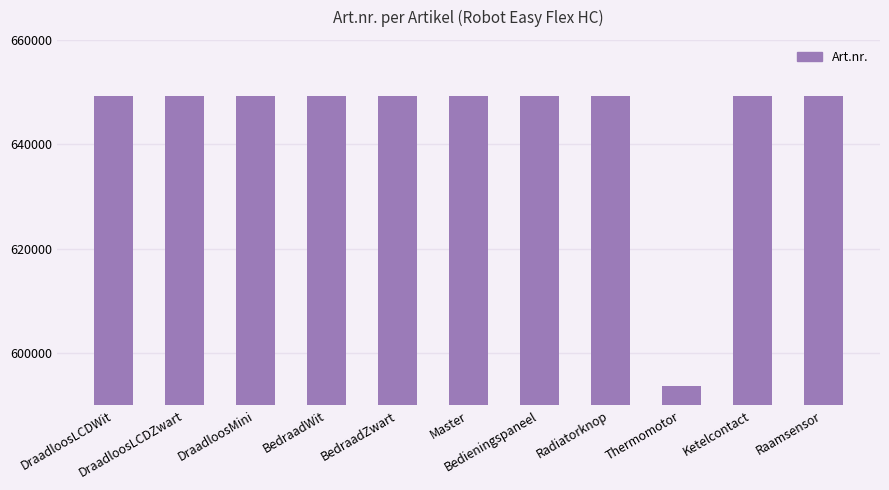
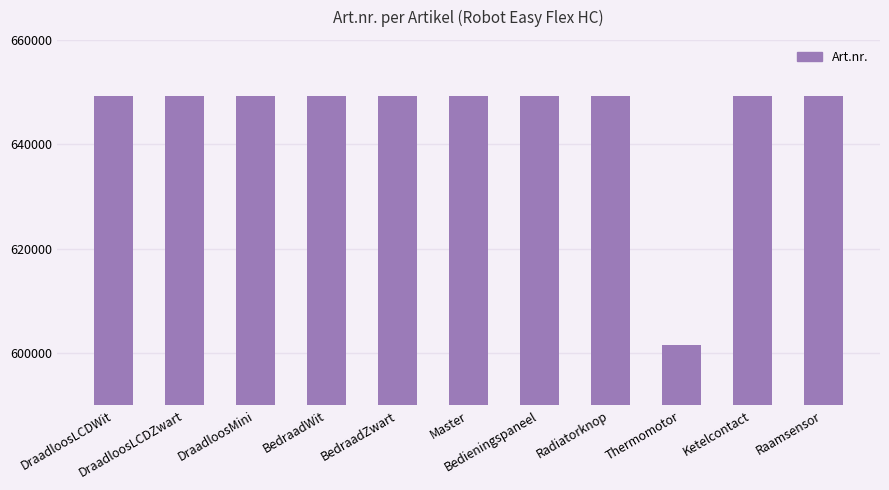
Thermomotor: 594000 -> 602000
